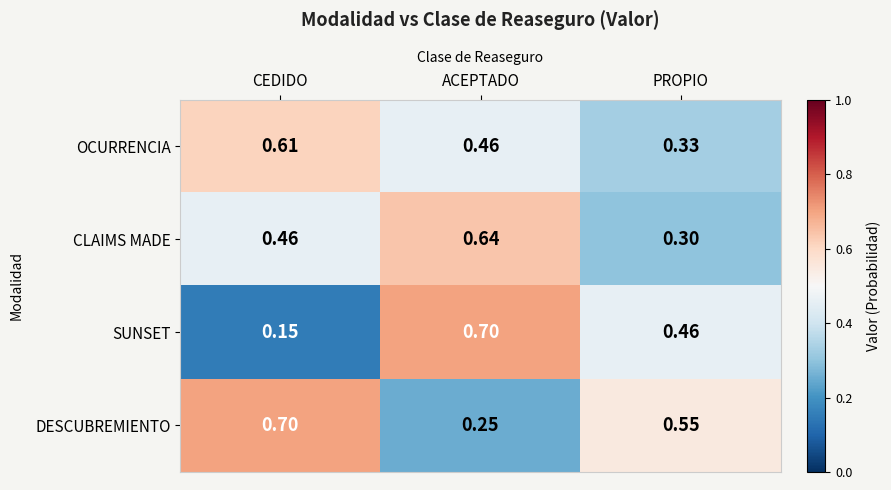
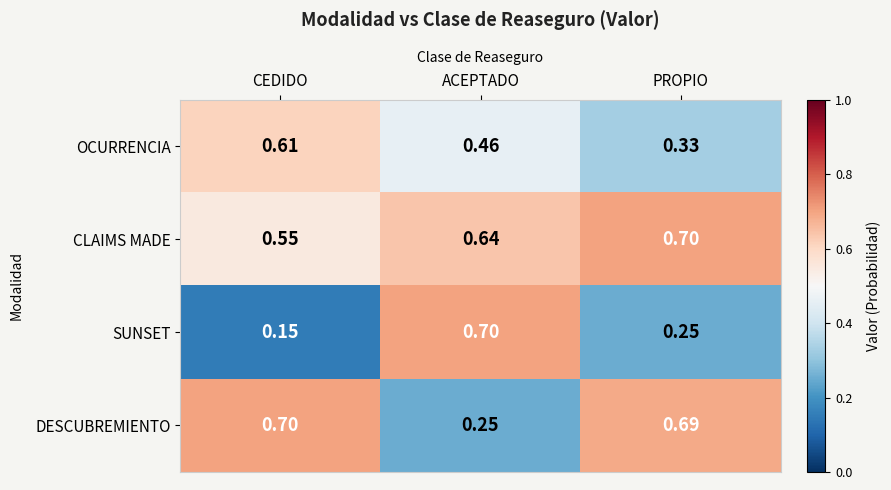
CLAIMS MADE, CEDIDO: 0.46 -> 0.55
CLAIMS MADE, PROPIO: 0.30 -> 0.70
SUNSET, PROPIO: 0.46 -> 0.25
DESCUBREMIENTO, PROPIO: 0.55 -> 0.69
